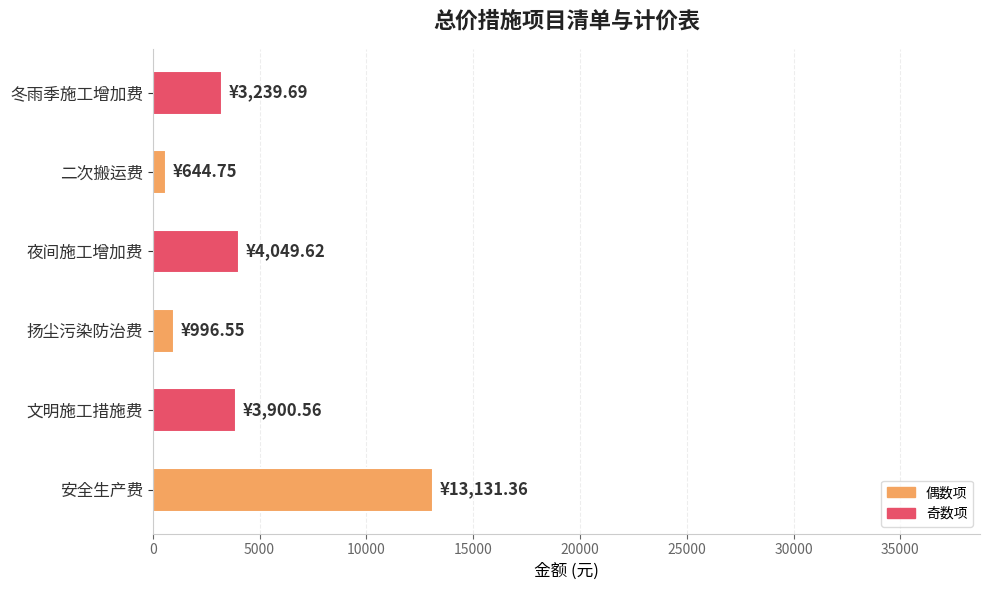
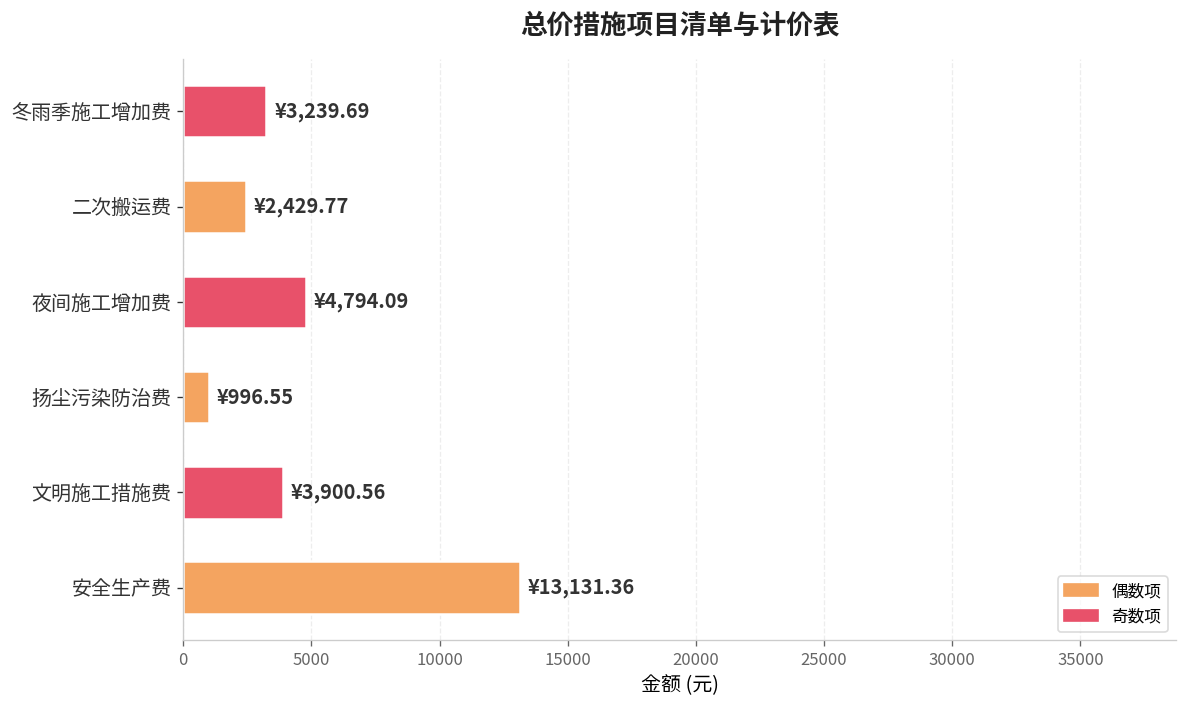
二次搬运费: ¥644.75 -> ¥2,429.77
夜间施工增加费: ¥4,049.62 -> ¥4,794.09
